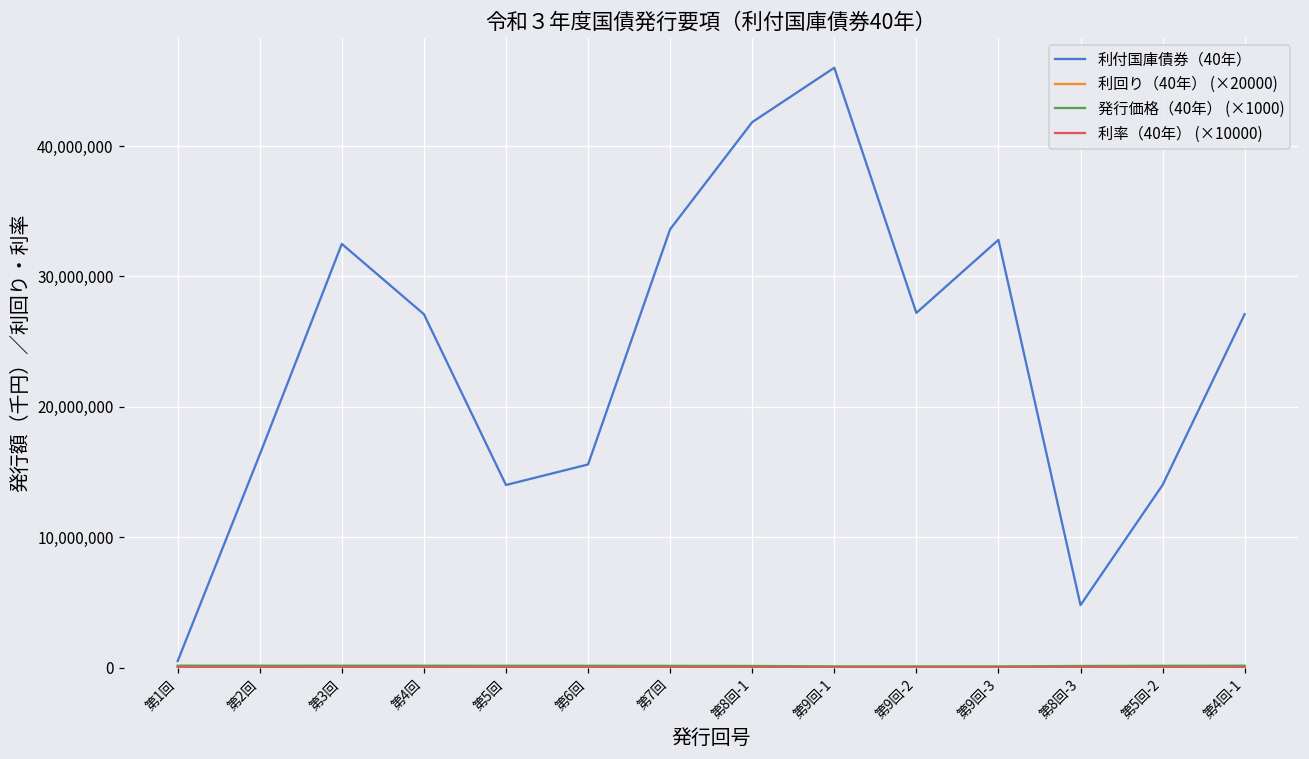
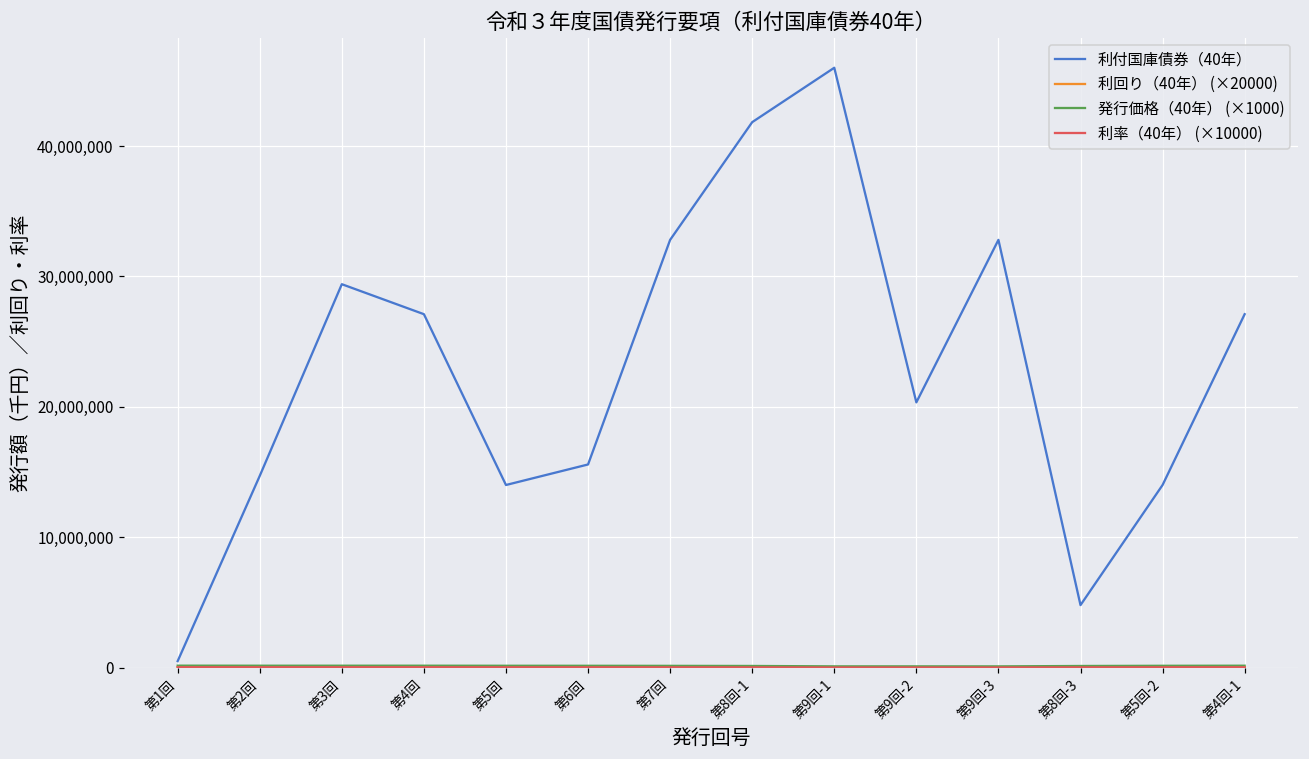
利付国庫債券（40年）, 第2回: 16,300,000 -> 14,700,000
利付国庫債券（40年）, 第3回: 32,500,000 -> 29,400,000
利付国庫債券（40年）, 第7回: 33,600,000 -> 32,800,000
利付国庫債券（40年）, 第9回-2: 27,200,000 -> 20,300,000
